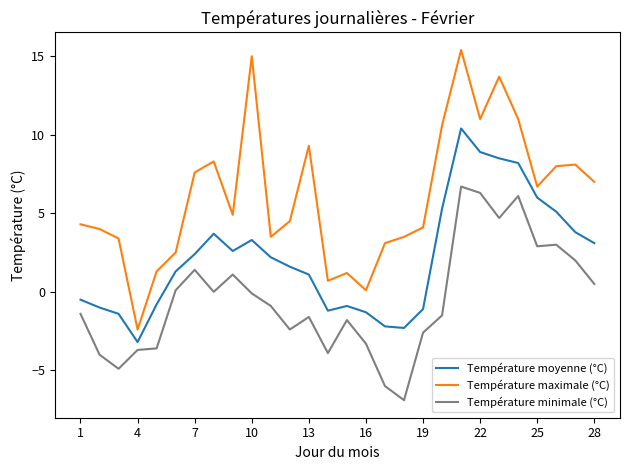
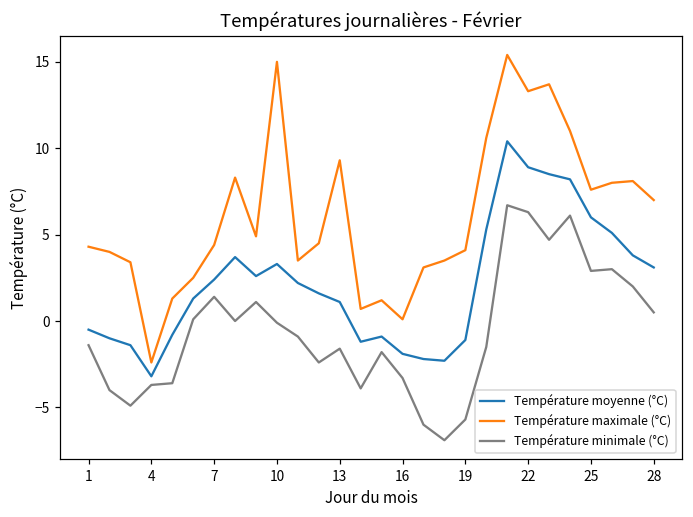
Température maximale (°C), 7: 7.6 -> 4.4
Température moyenne (°C), 16: -1.3 -> -1.9
Température minimale (°C), 19: -2.6 -> -5.7
Température maximale (°C), 22: 11.0 -> 13.3
Température maximale (°C), 25: 6.7 -> 7.6
